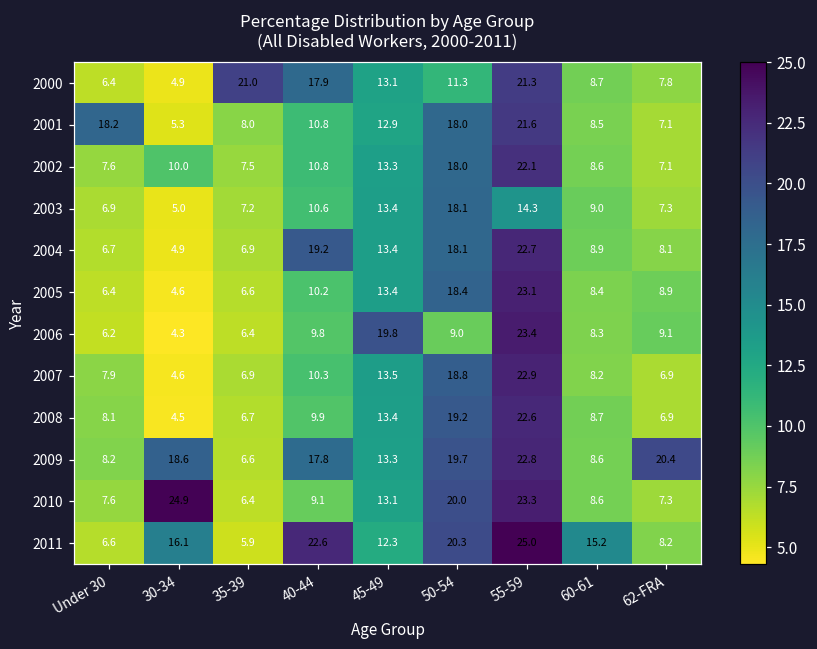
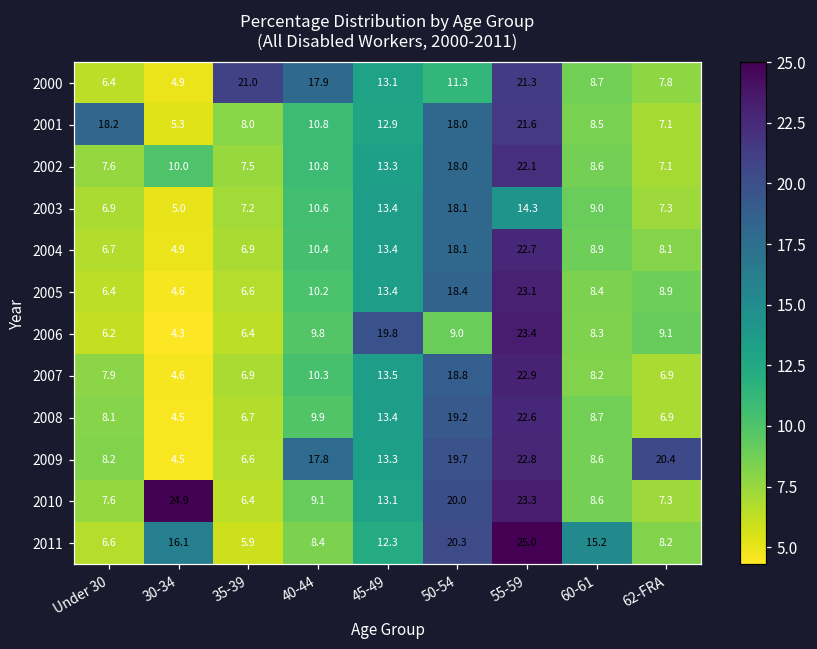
2004, 40-44: 19.2 -> 10.4
2009, 30-34: 18.6 -> 4.5
2011, 40-44: 22.6 -> 8.4
